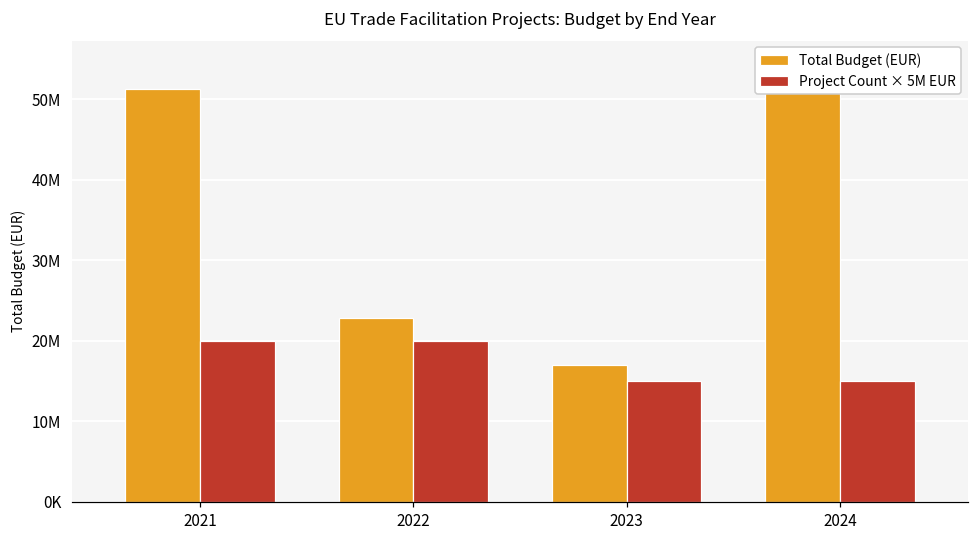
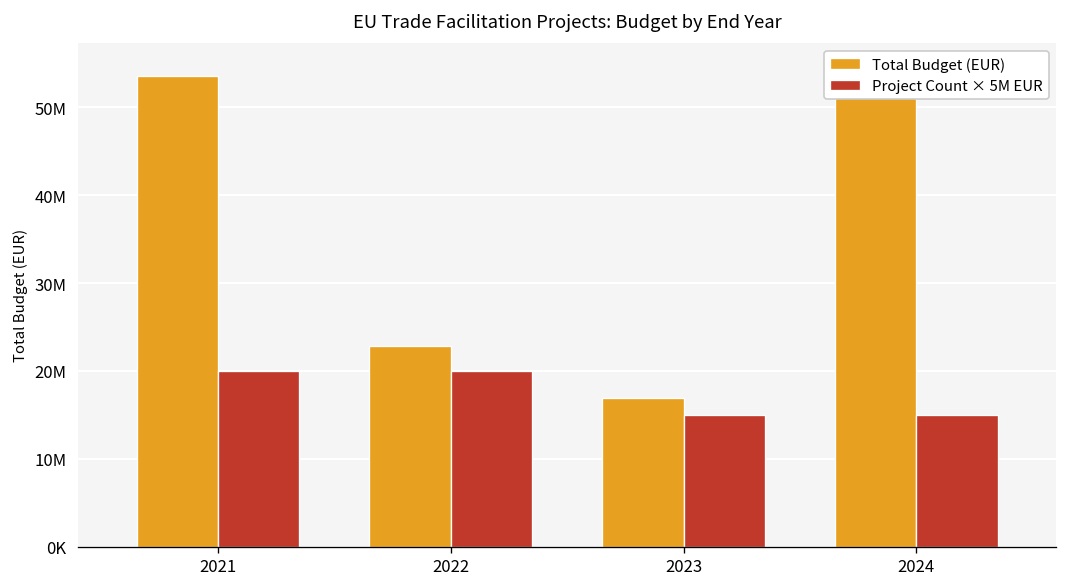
Total Budget (EUR), 2021: 51000000 -> 54000000
